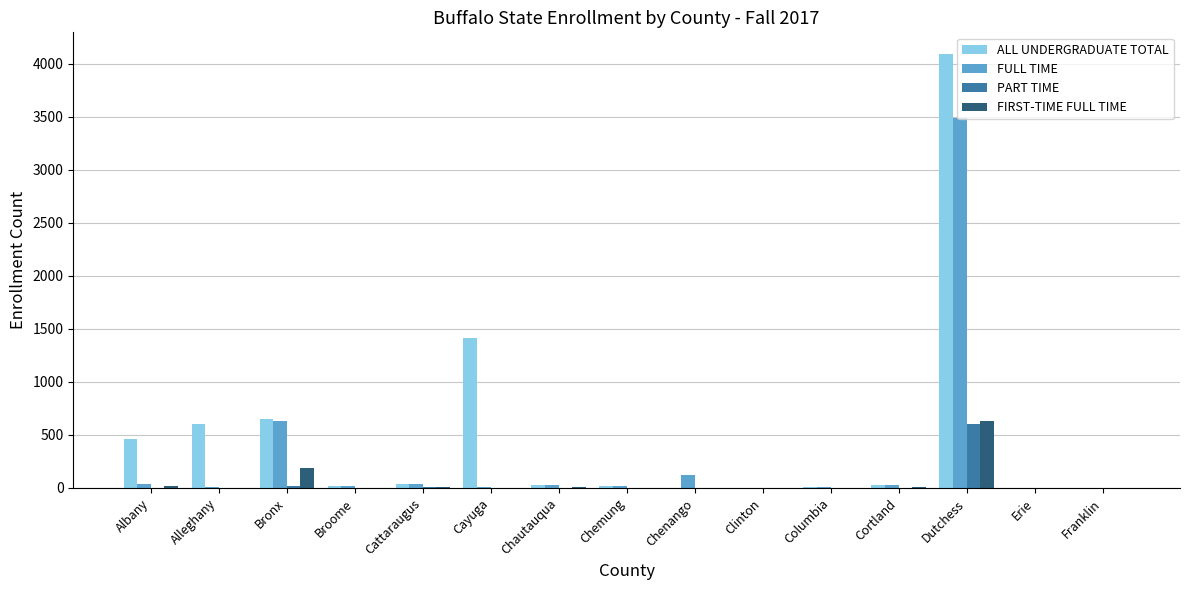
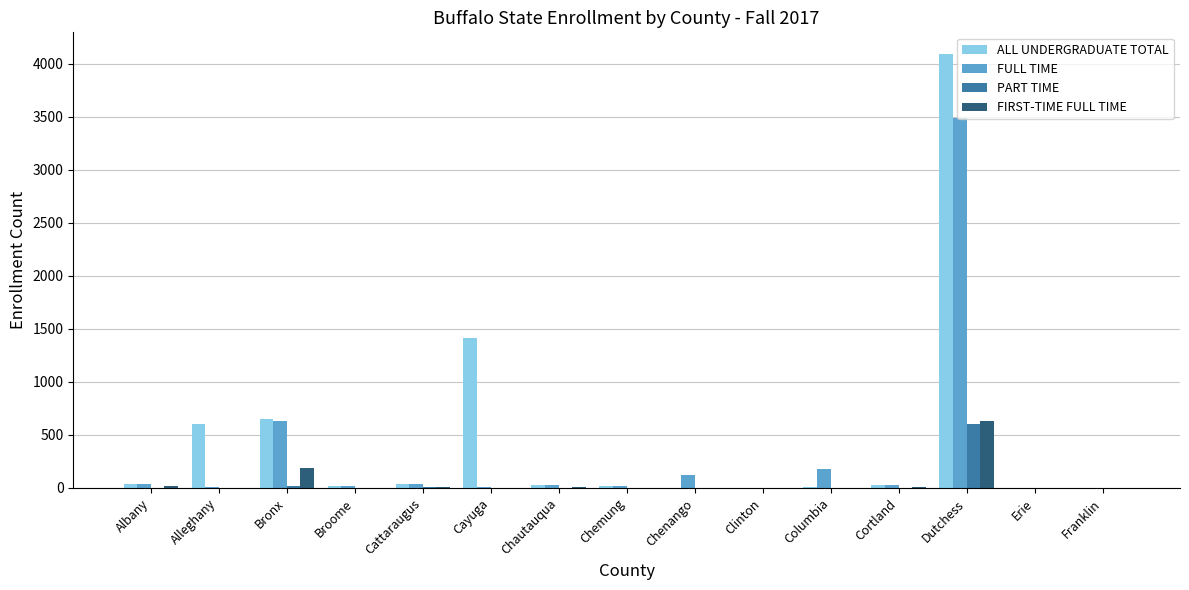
ALL UNDERGRADUATE TOTAL, Albany: 460 -> 40
FULL TIME, Columbia: 10 -> 180
